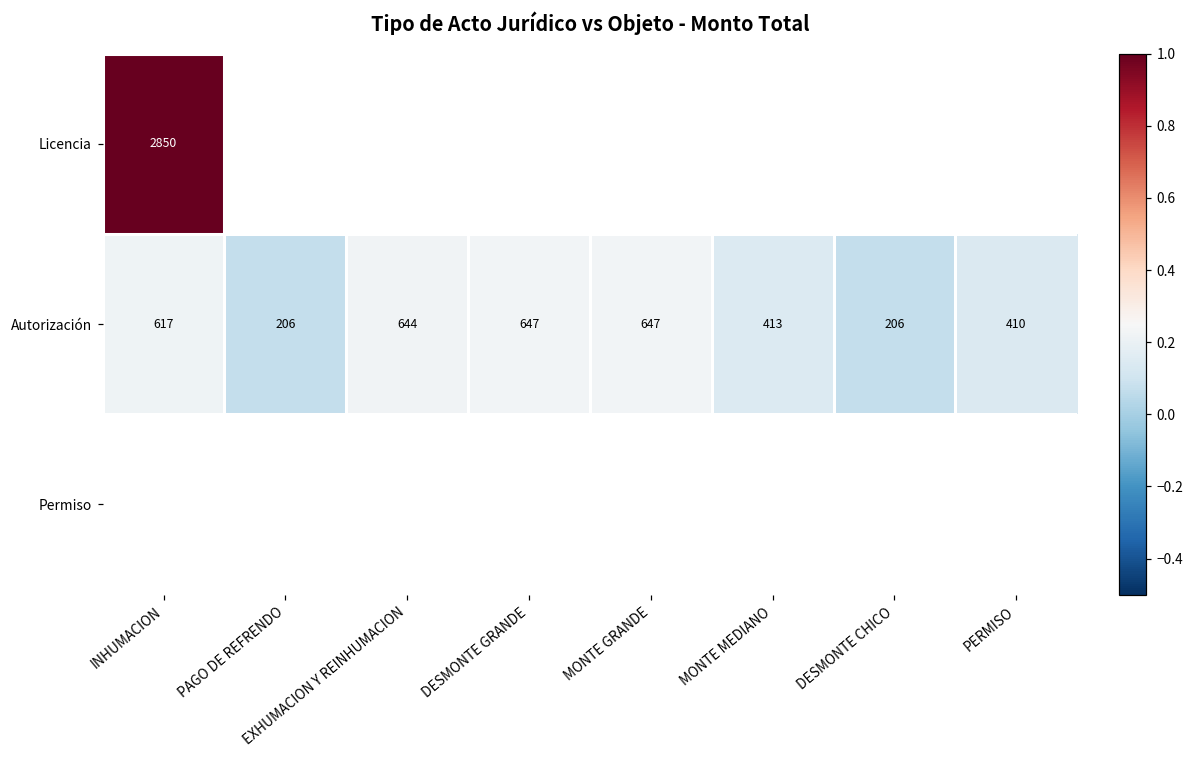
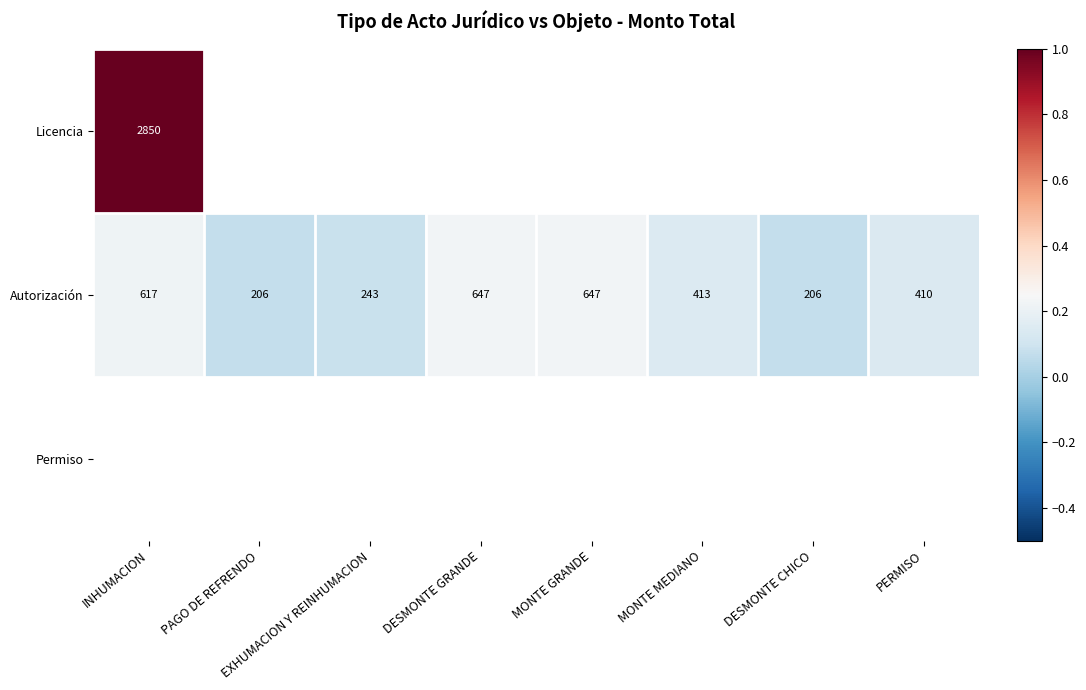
Autorización, EXHUMACION Y REINHUMACION: 644 -> 243
